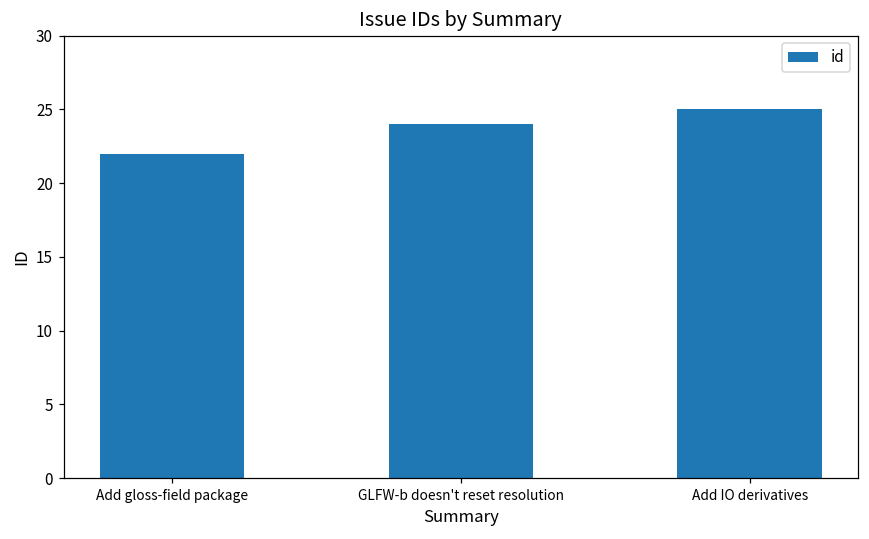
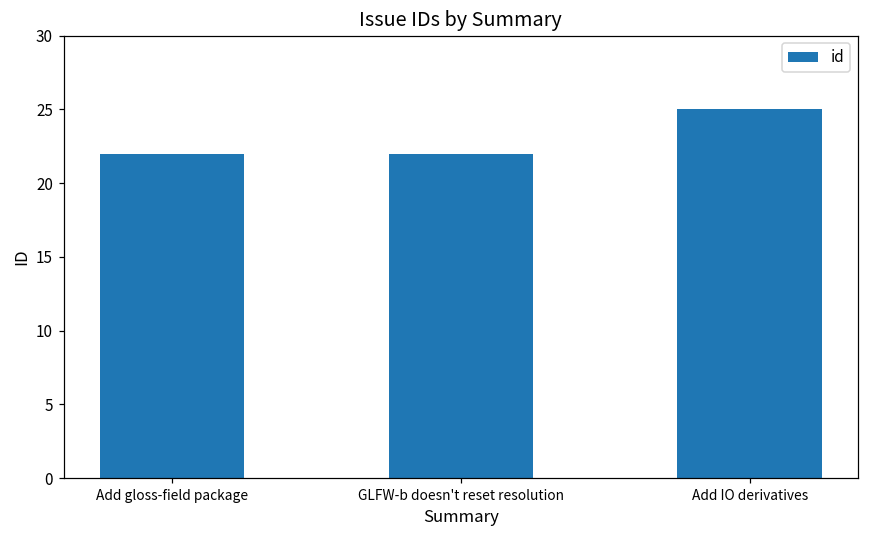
GLFW-b doesn't reset resolution: 24 -> 22
